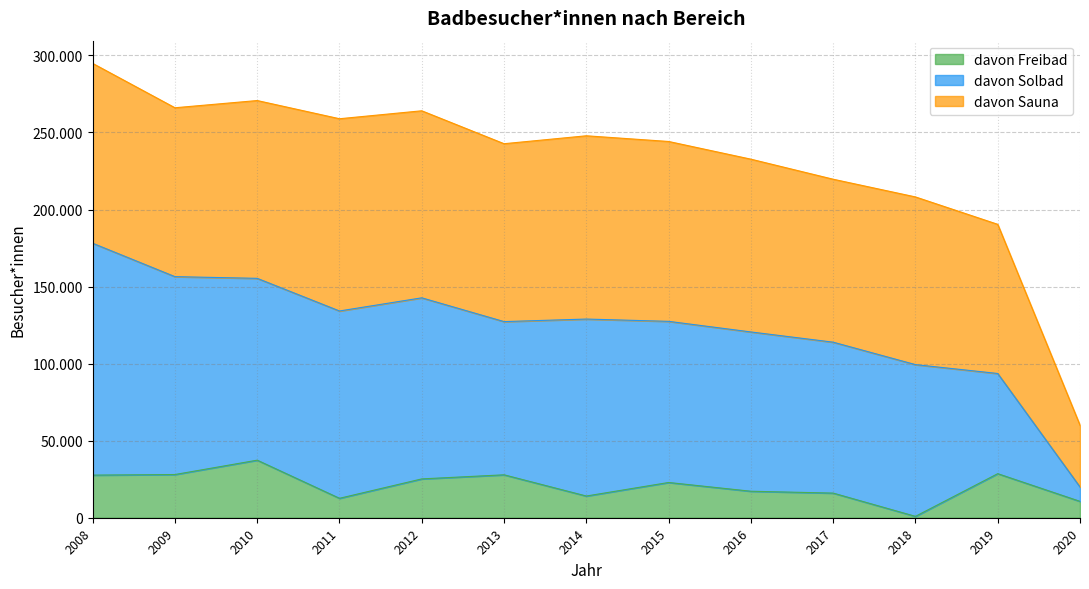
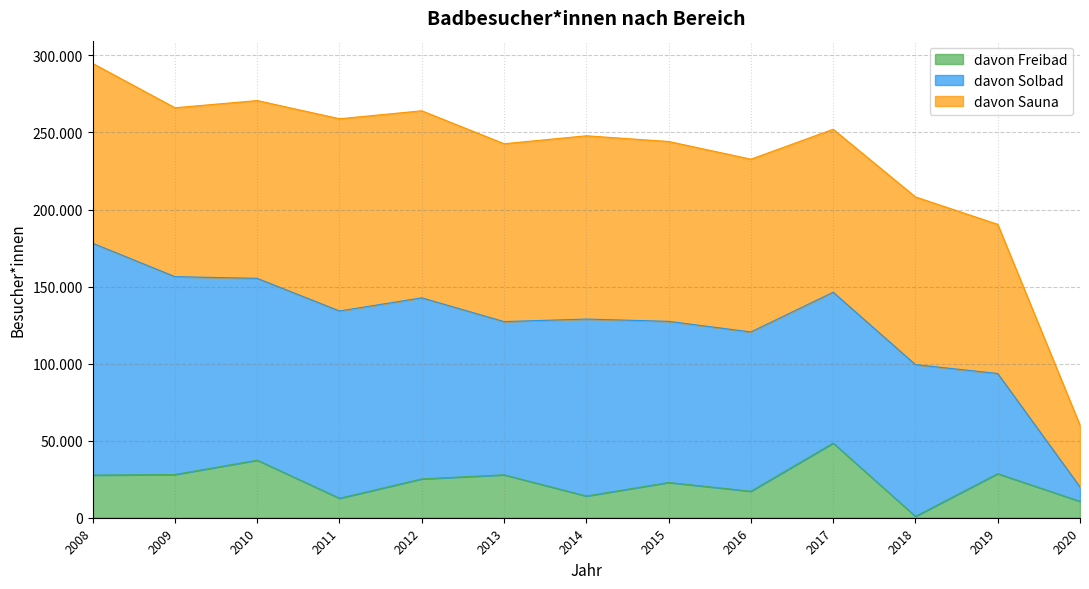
davon Freibad, 2017: 16 -> 48
